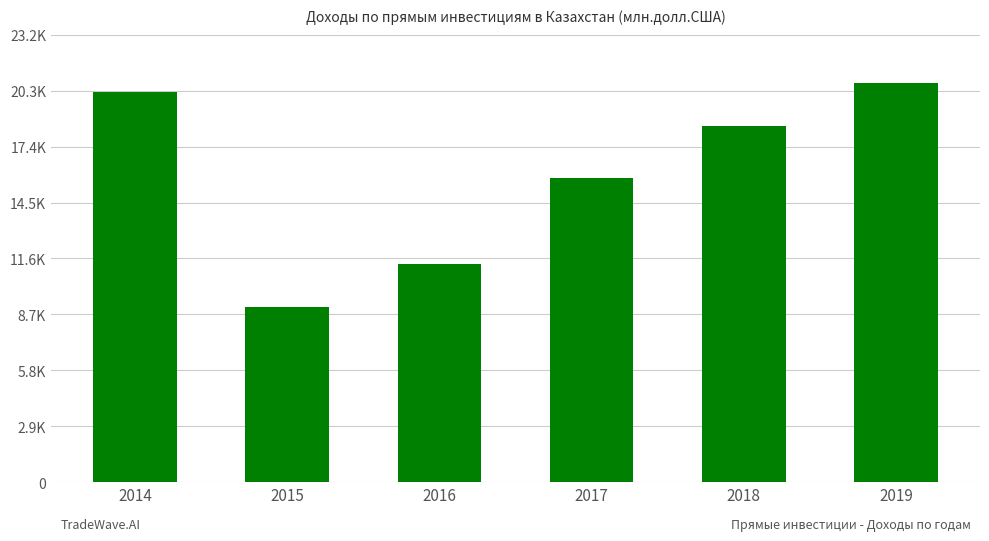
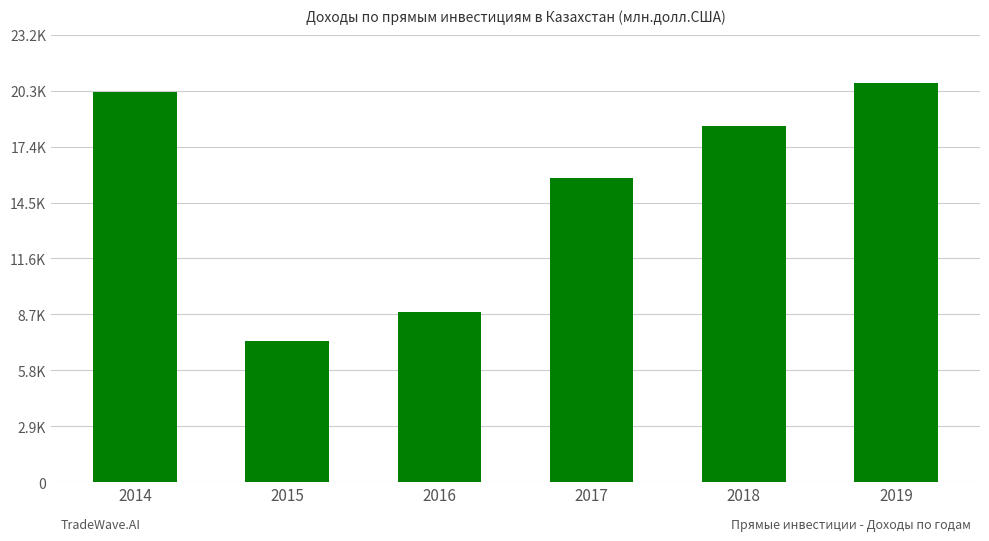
2015: 9100 -> 7300
2016: 11300 -> 8800
